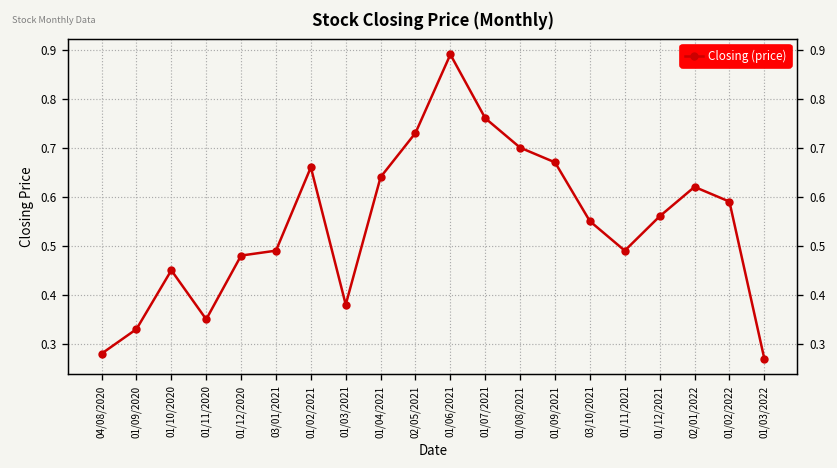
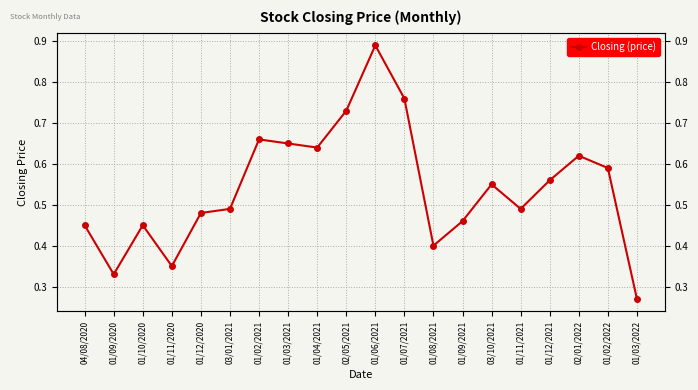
04/08/2020: 0.28 -> 0.45
01/03/2021: 0.38 -> 0.65
01/08/2021: 0.7 -> 0.4
01/09/2021: 0.67 -> 0.46
